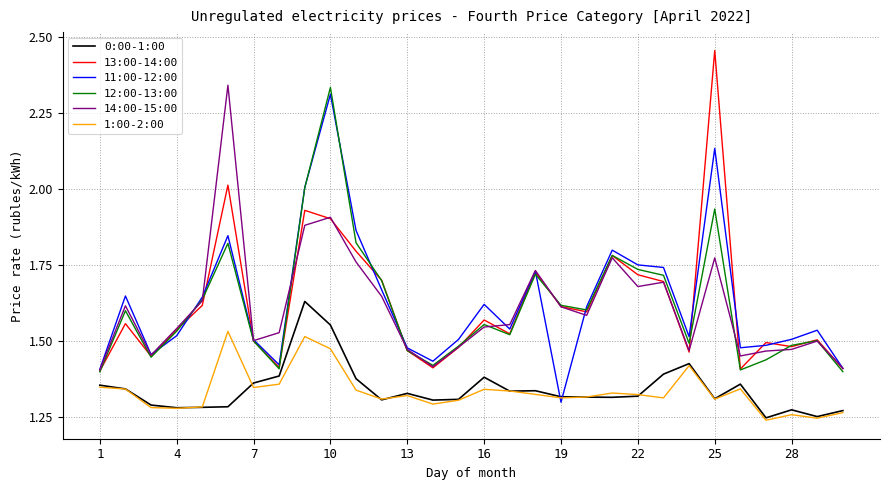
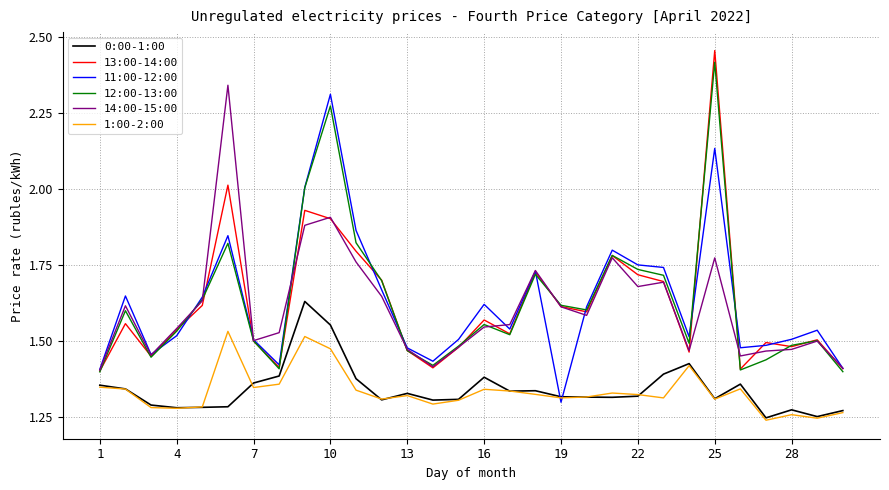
12:00-13:00, 10: 2.33 -> 2.27
12:00-13:00, 25: 1.93 -> 2.42
